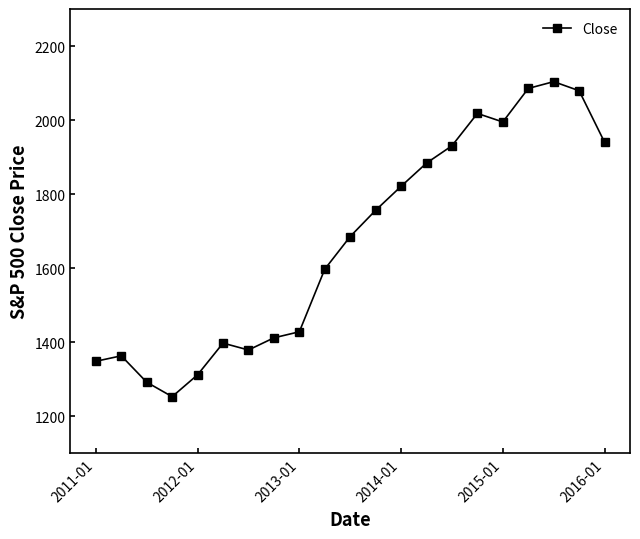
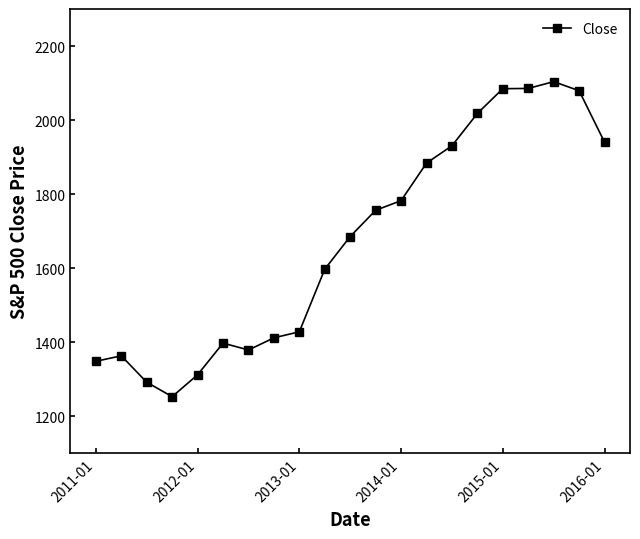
2014-01: 1820 -> 1780
2015-01: 1990 -> 2080
